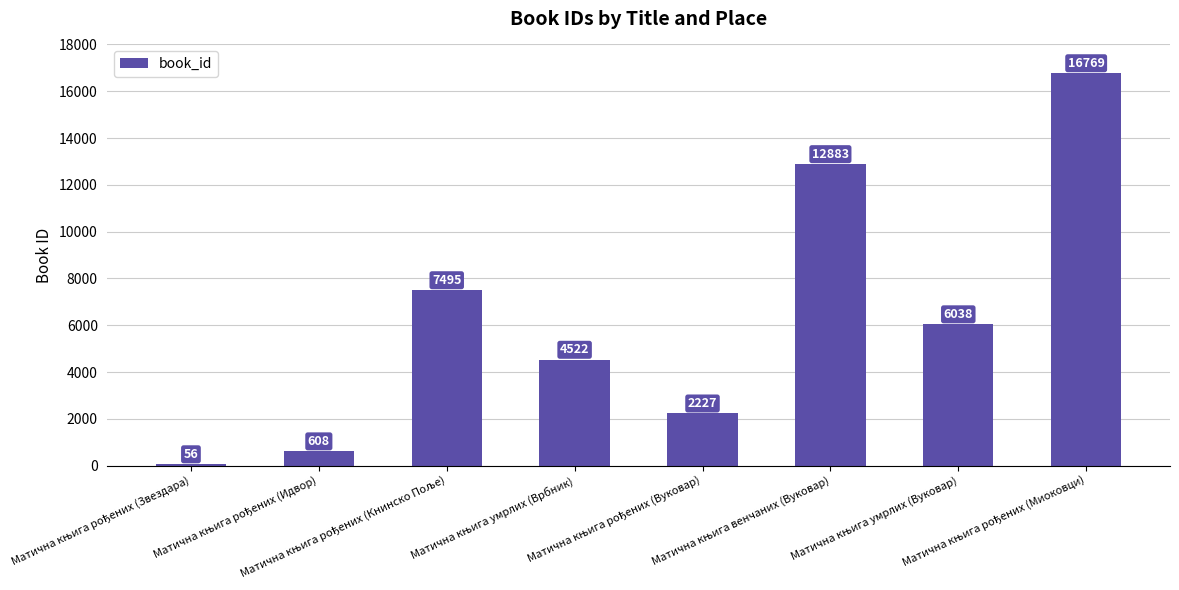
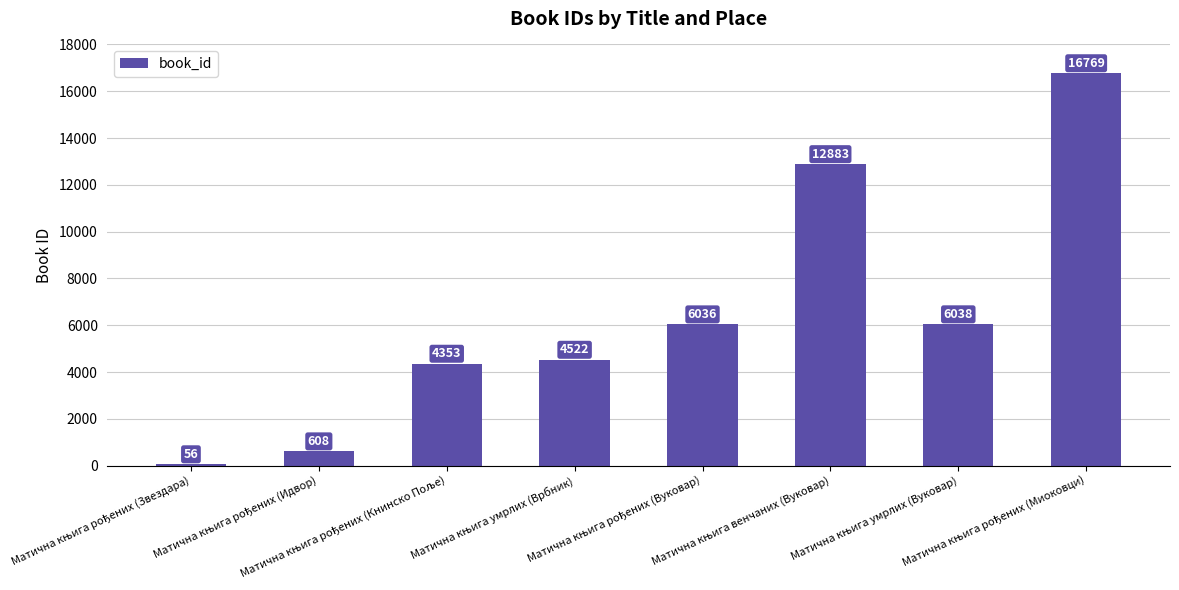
Матична књига рођених (Книнско Поље): 7495 -> 4353
Матична књига рођених (Вуковар): 2227 -> 6036
